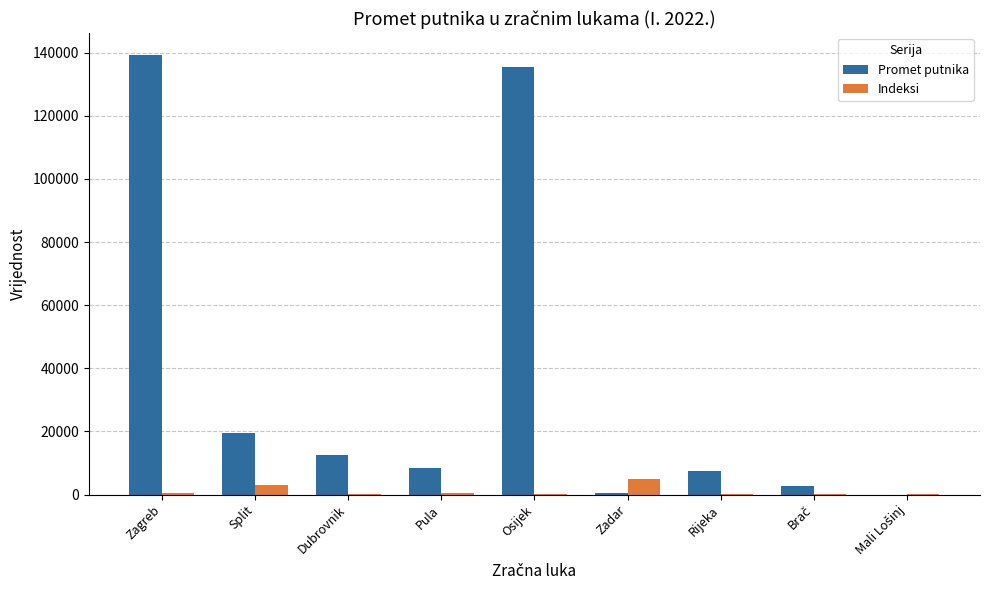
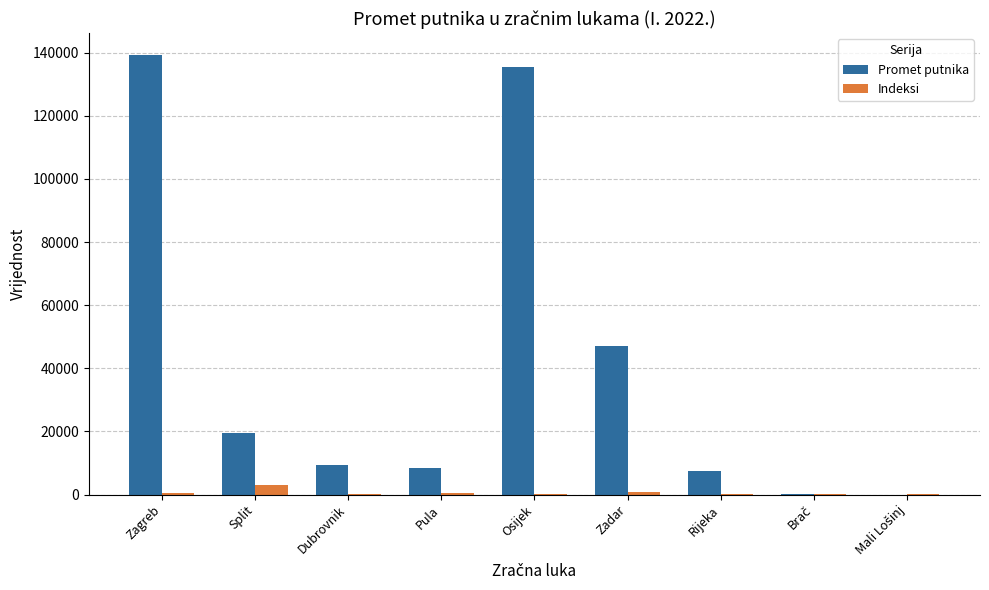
Promet putnika, Dubrovnik: 13000 -> 9000
Promet putnika, Zadar: 0 -> 47000
Indeksi, Zadar: 5000 -> 1000
Promet putnika, Brač: 3000 -> 0
